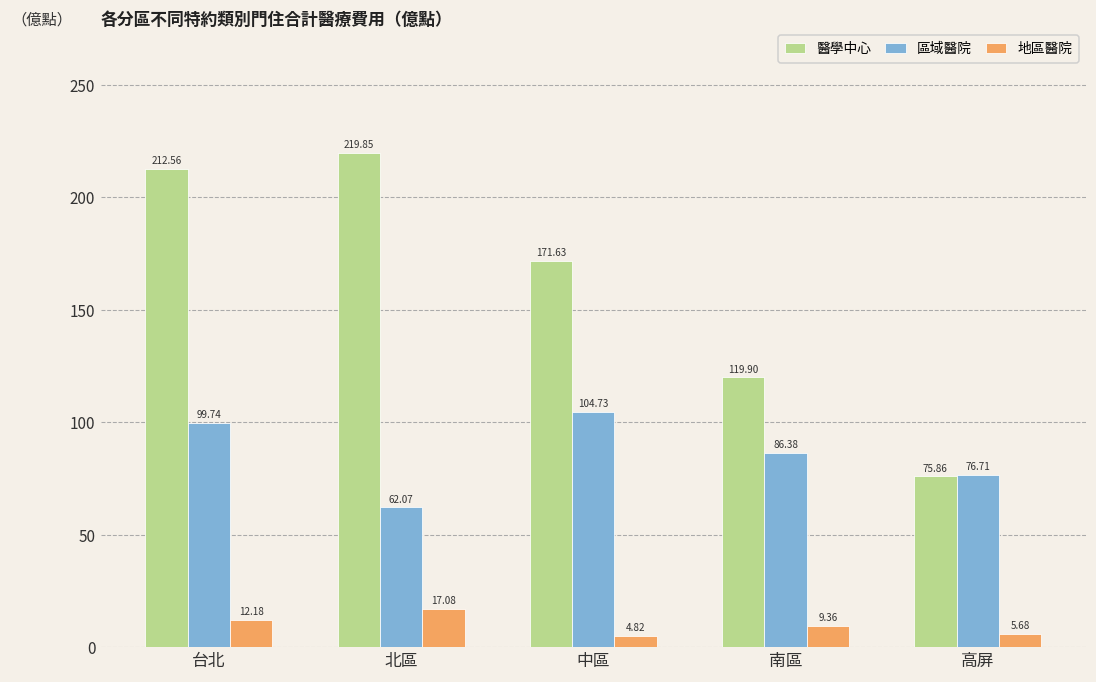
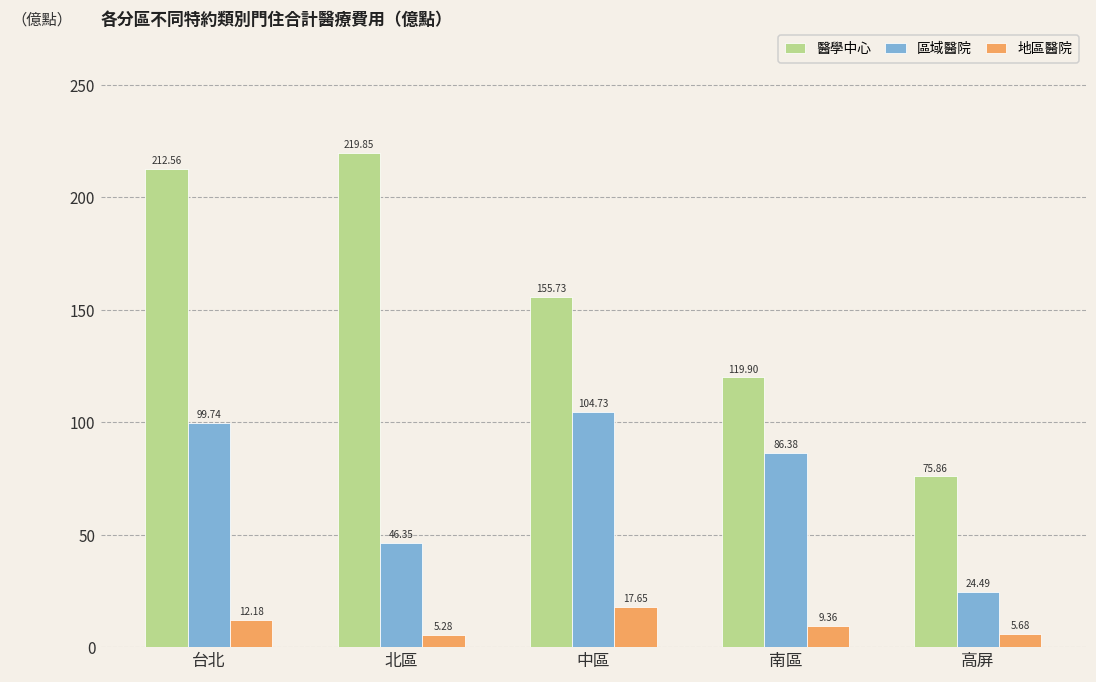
區域醫院, 北區: 62.07 -> 46.35
地區醫院, 北區: 17.08 -> 5.28
醫學中心, 中區: 171.63 -> 155.73
地區醫院, 中區: 4.82 -> 17.65
區域醫院, 高屏: 76.71 -> 24.49
